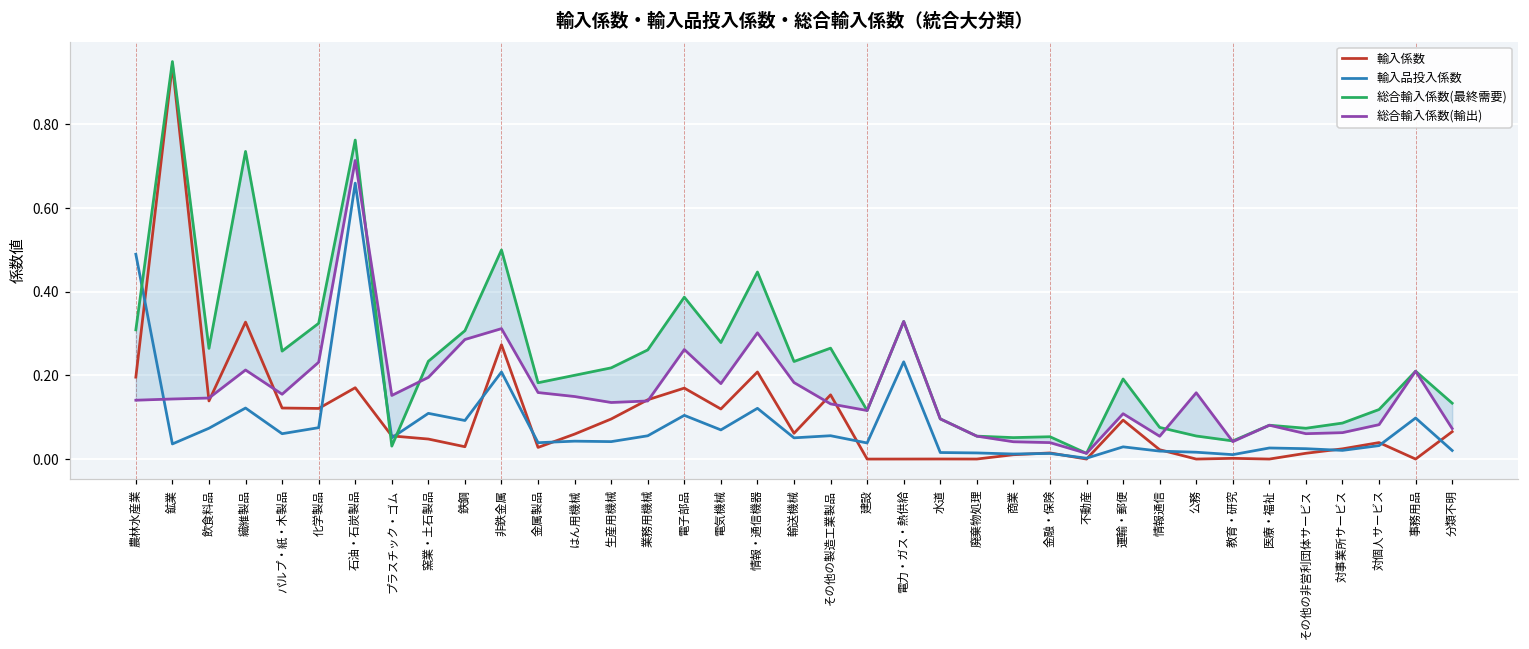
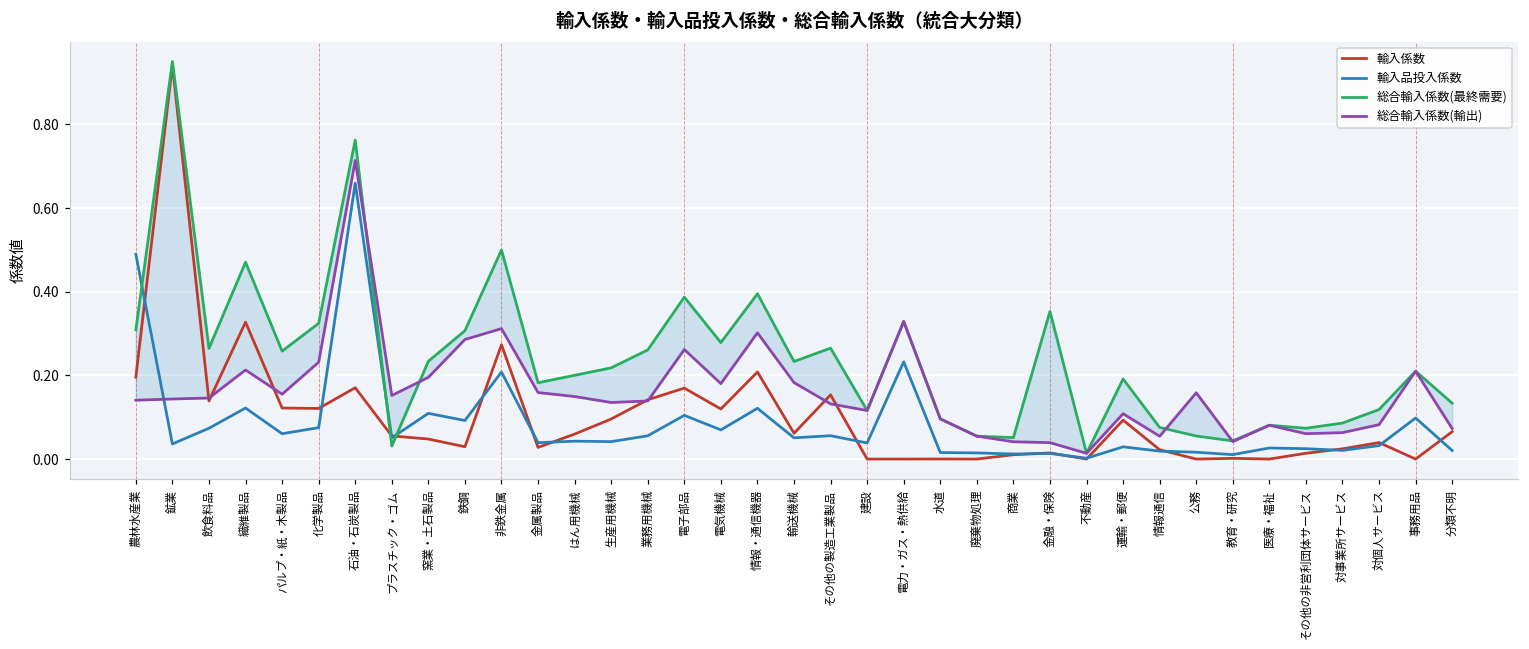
総合輸入係数(最終需要), 繊維製品: 0.74 -> 0.47
総合輸入係数(最終需要), 情報・通信機器: 0.45 -> 0.40
総合輸入係数(最終需要), 金融・保険: 0.05 -> 0.35
